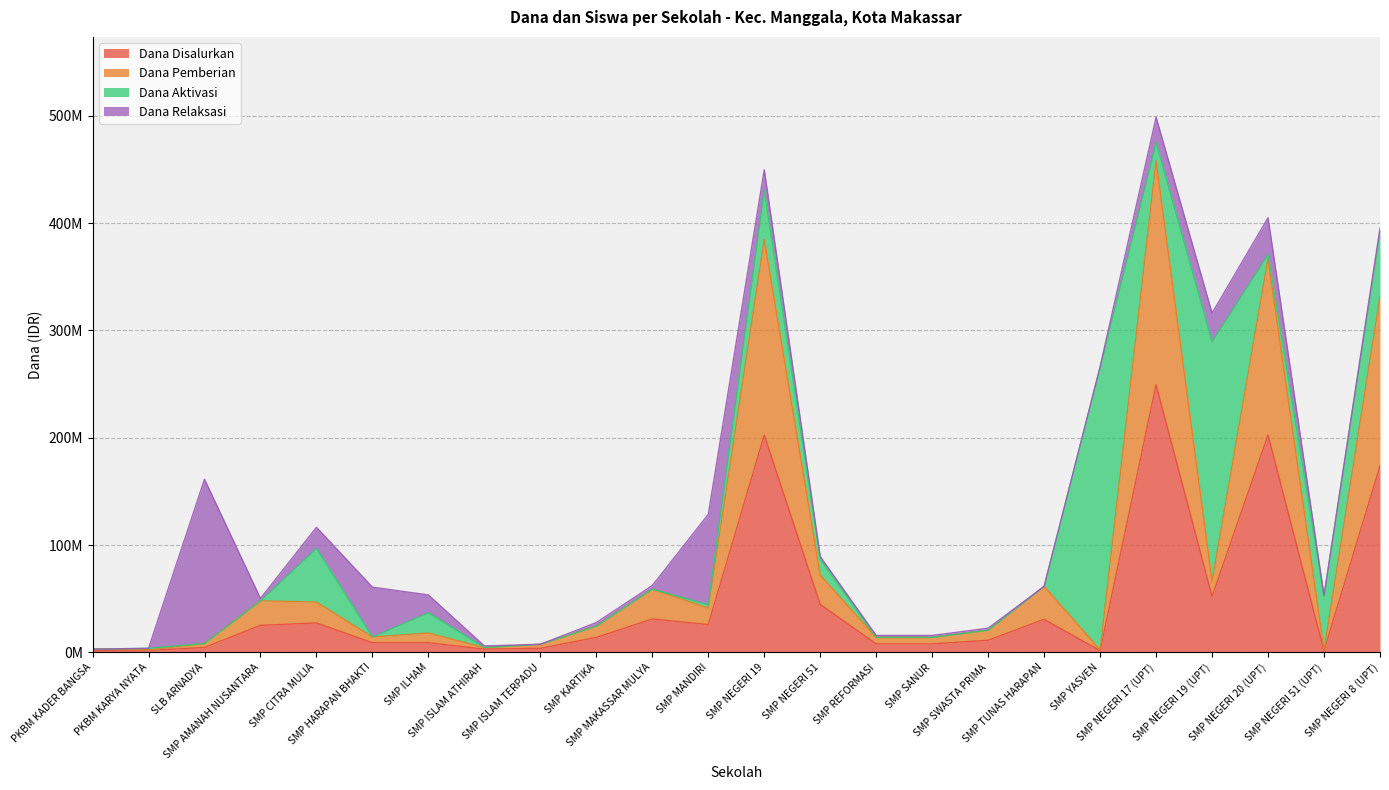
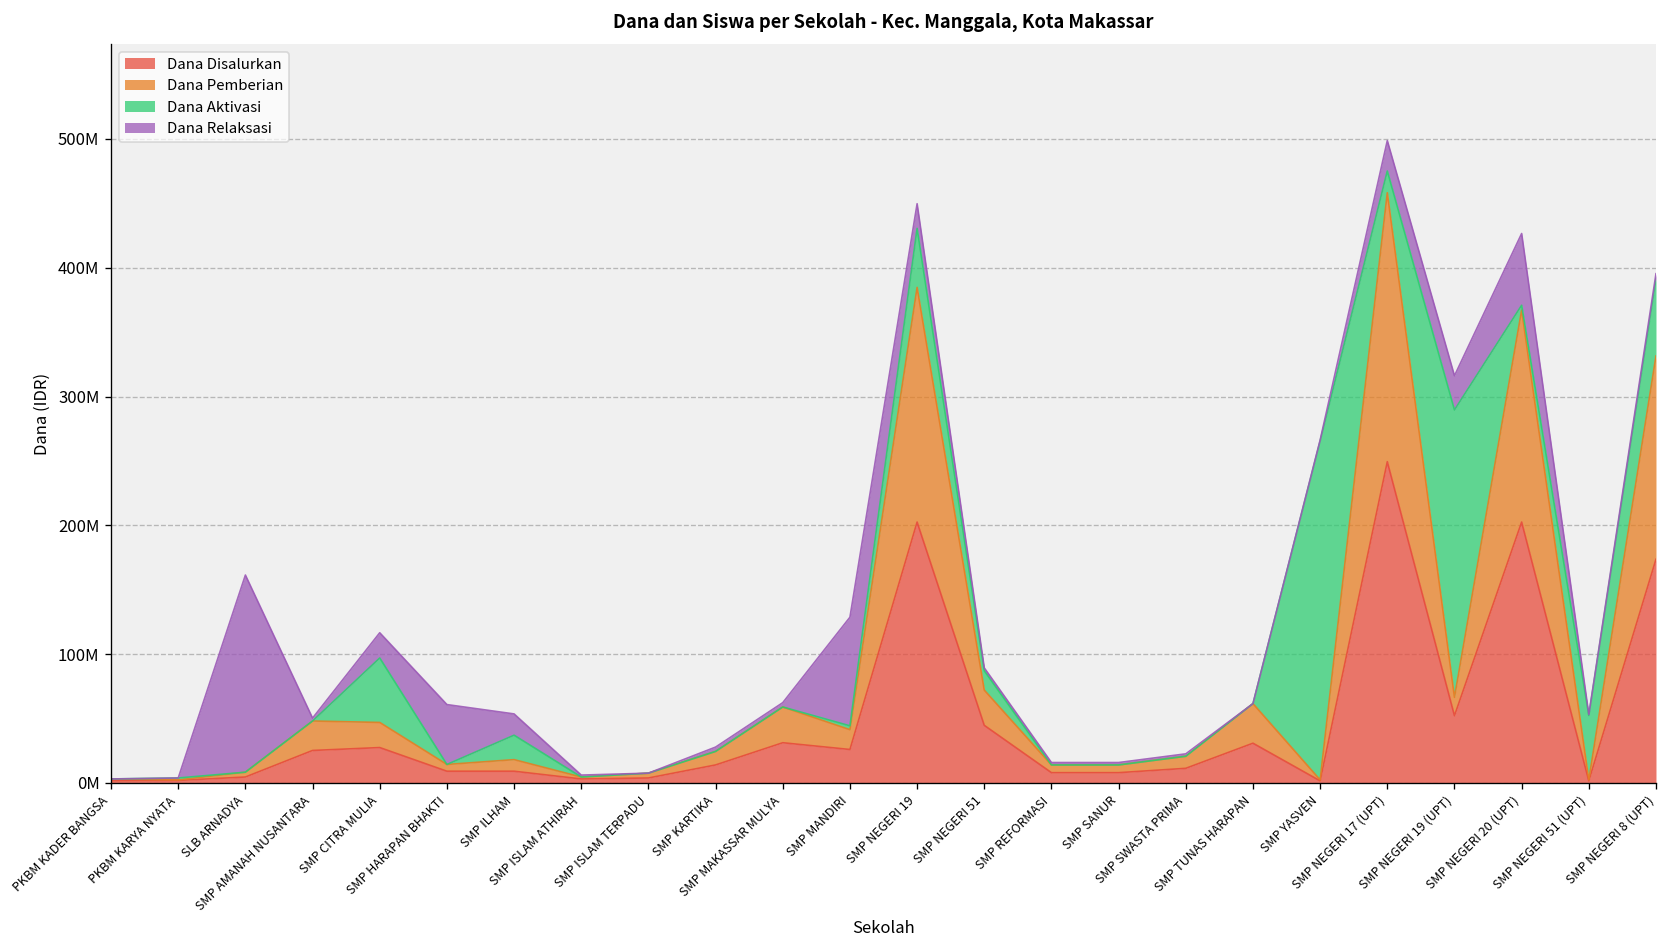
Dana Relaksasi, SMP NEGERI 20 (UPT): 34000000 -> 56000000
